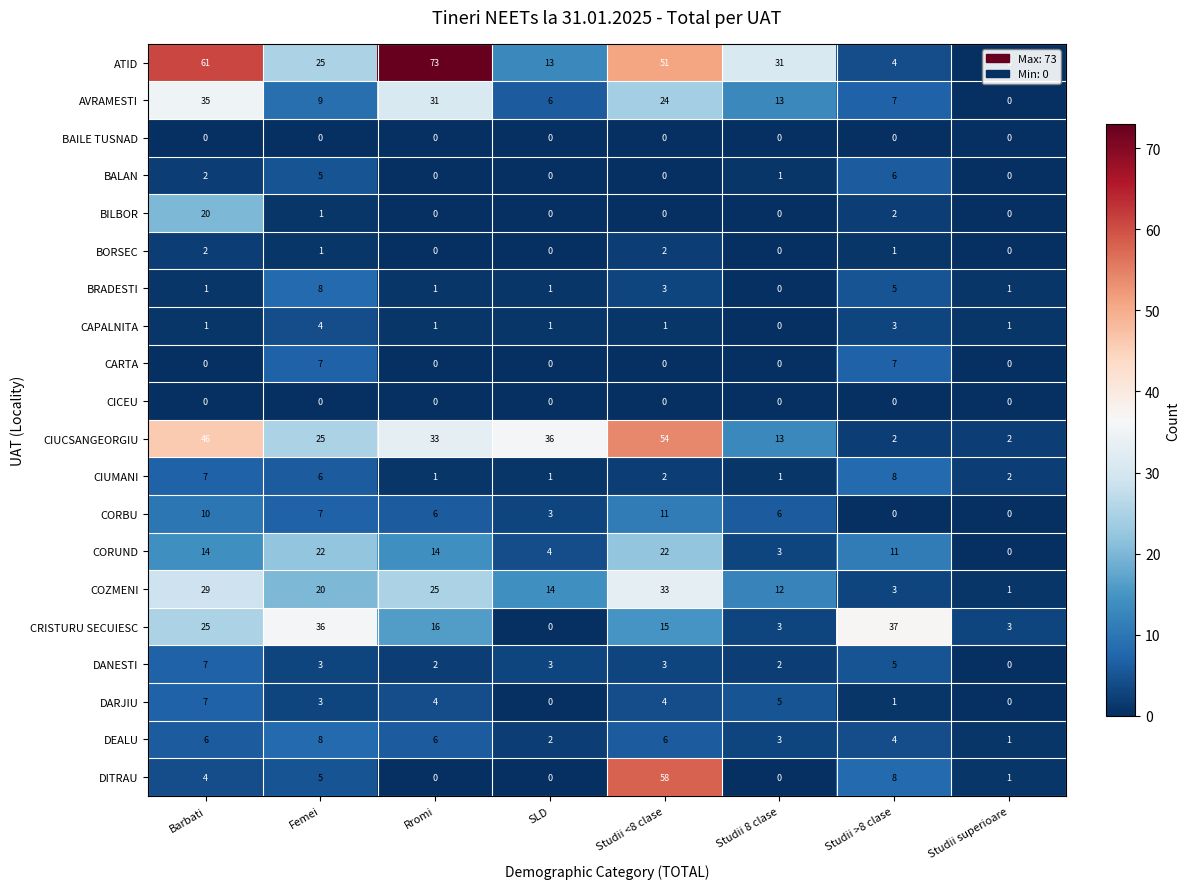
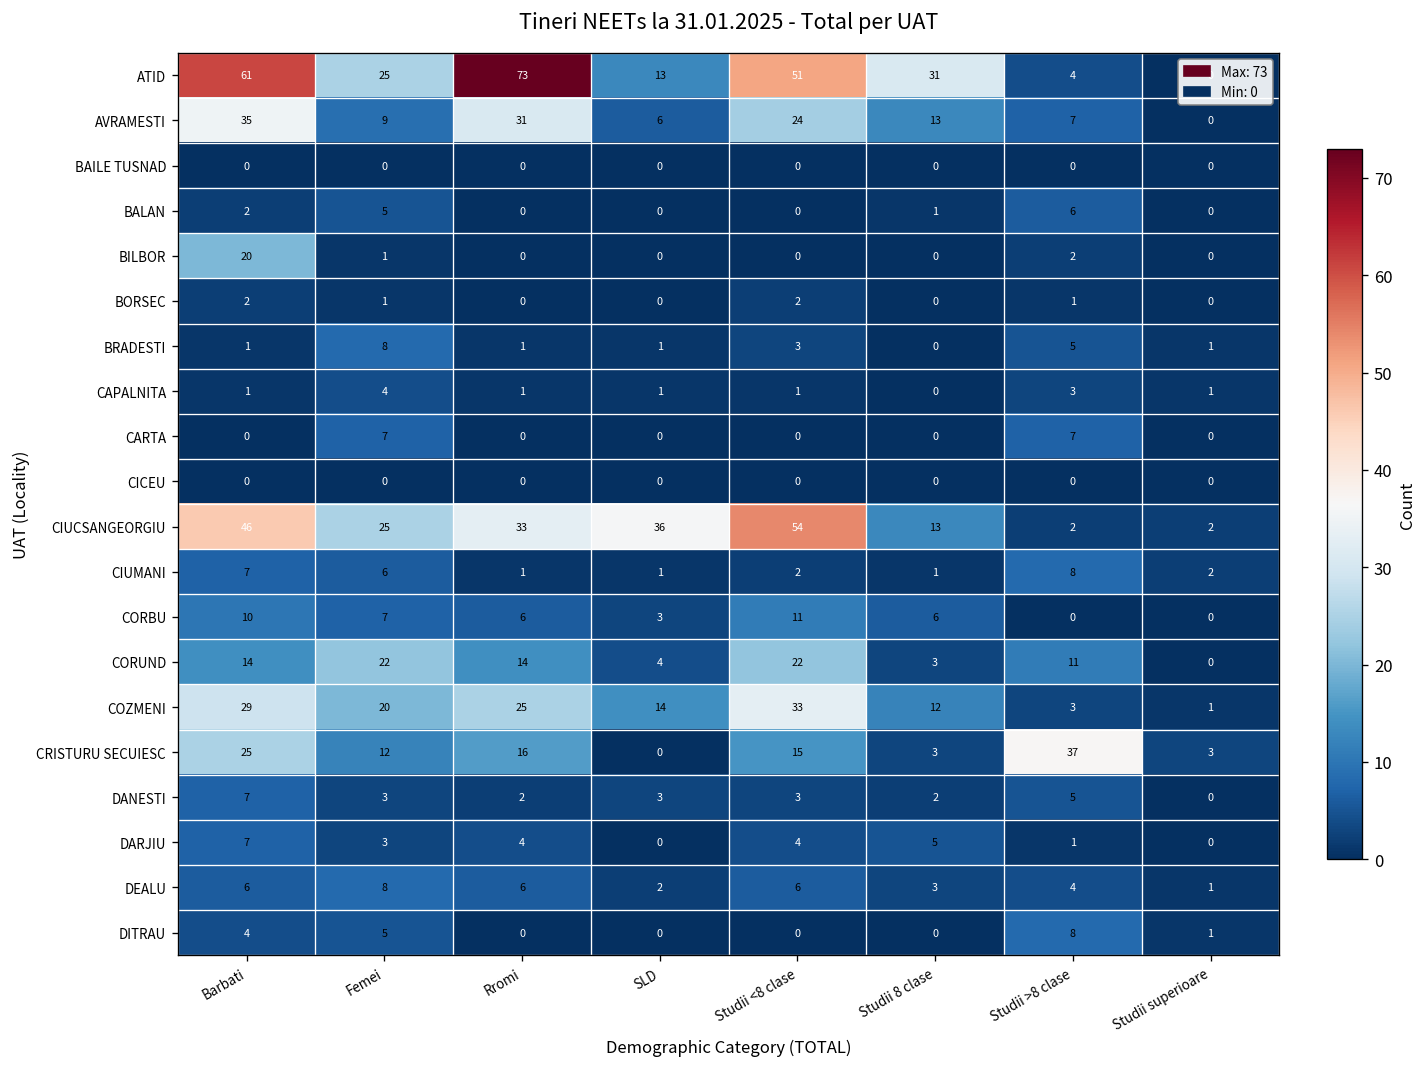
CRISTURU SECUIESC, Femei: 36 -> 12
DITRAU, Studii <8 clase: 58 -> 0
